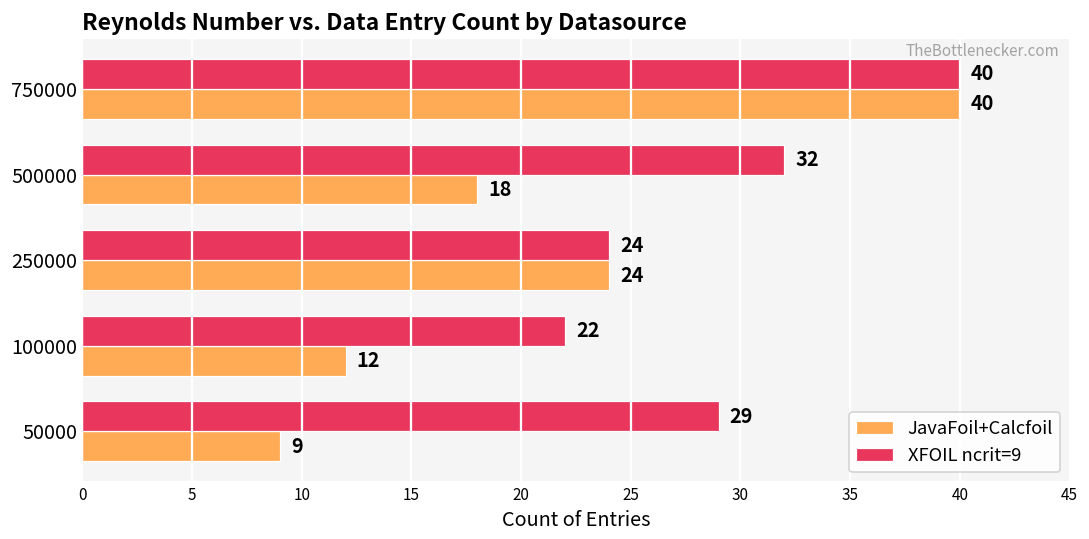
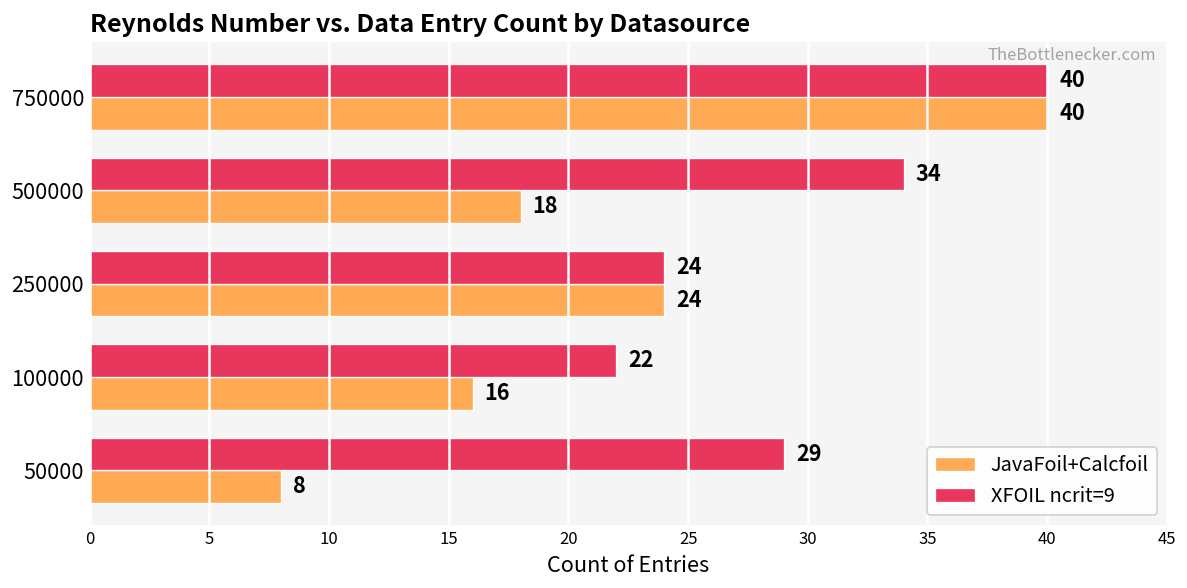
XFOIL ncrit=9, 500000: 32 -> 34
JavaFoil+Calcfoil, 100000: 12 -> 16
JavaFoil+Calcfoil, 50000: 9 -> 8
